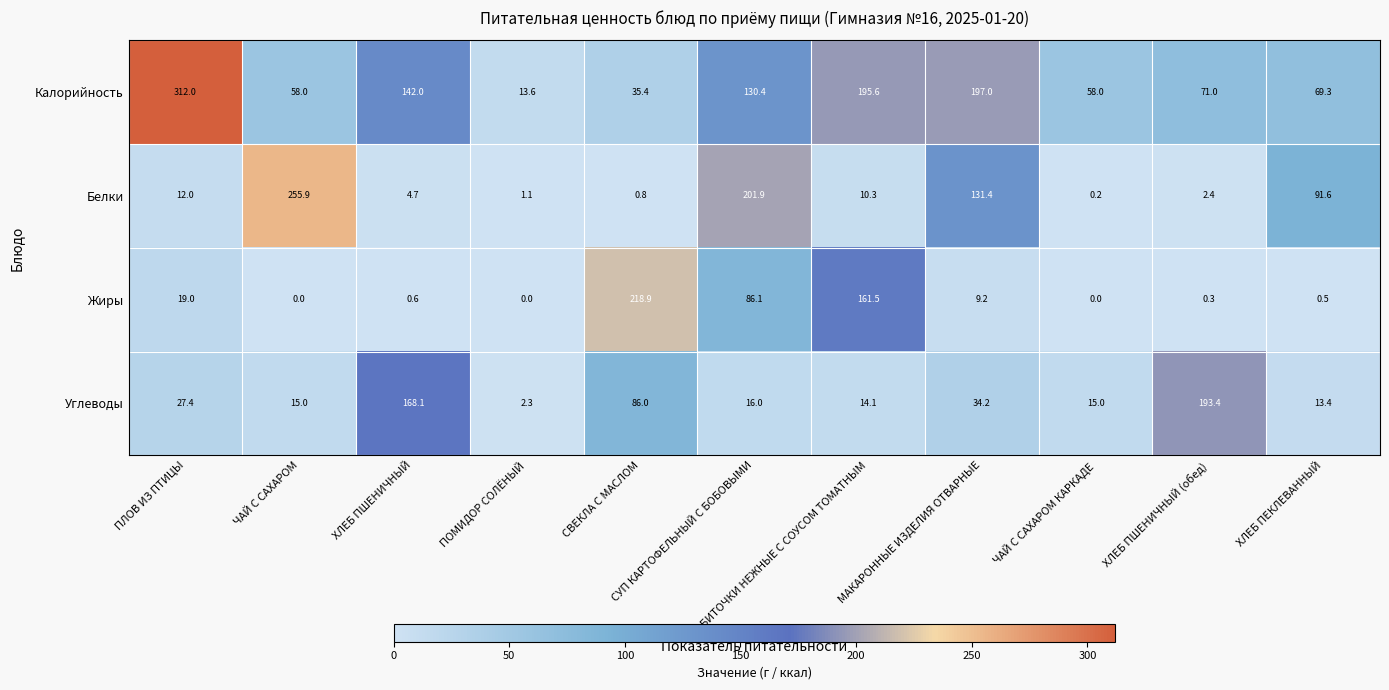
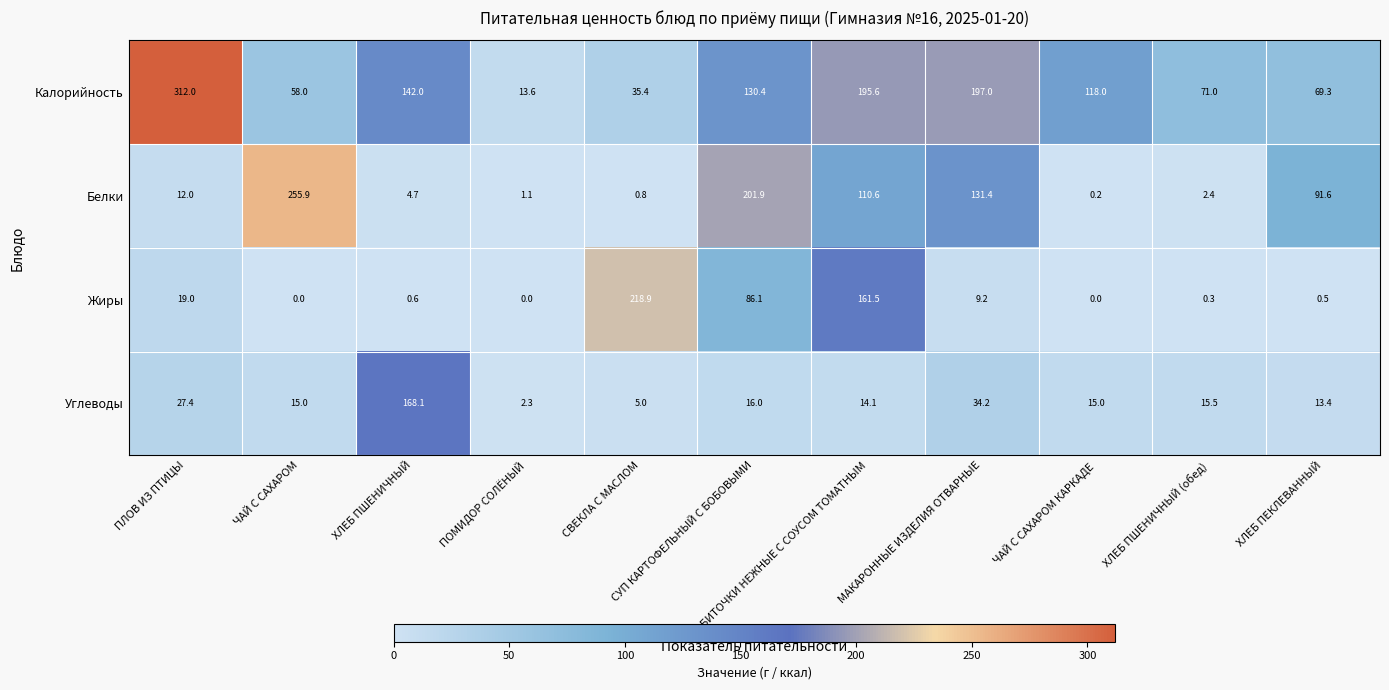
Калорийность, ЧАЙ С САХАРОМ КАРКАДЕ: 58.0 -> 118.0
Белки, БИТОЧКИ НЕЖНЫЕ С СОУСОМ ТОМАТНЫМ: 10.3 -> 110.6
Углеводы, СВЕКЛА С МАСЛОМ: 86.0 -> 5.0
Углеводы, ХЛЕБ ПШЕНИЧНЫЙ (обед): 193.4 -> 15.5
